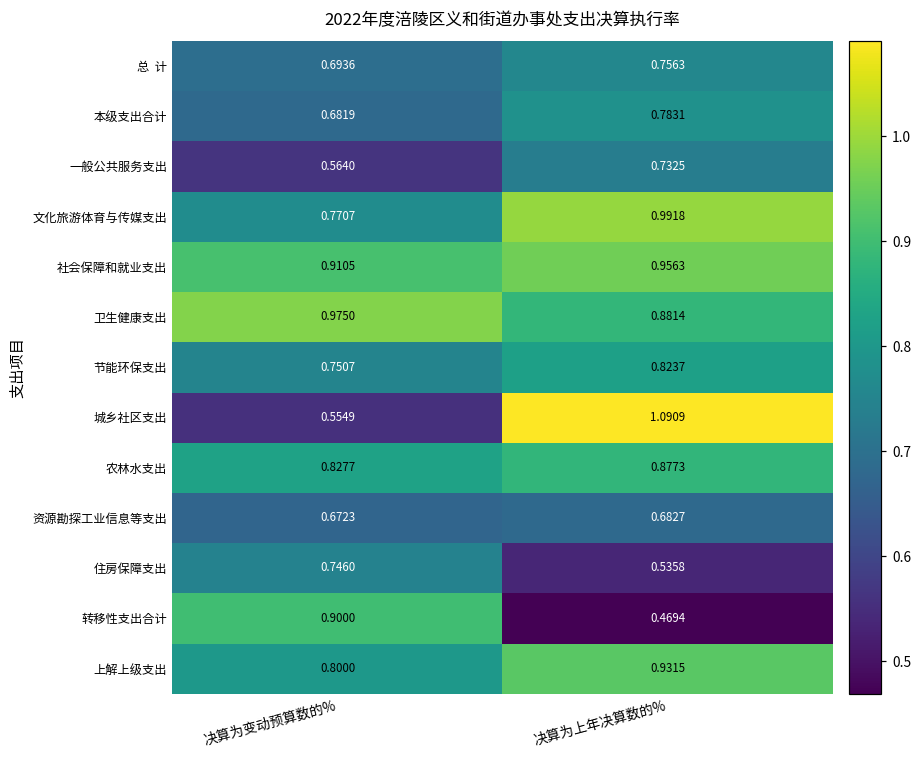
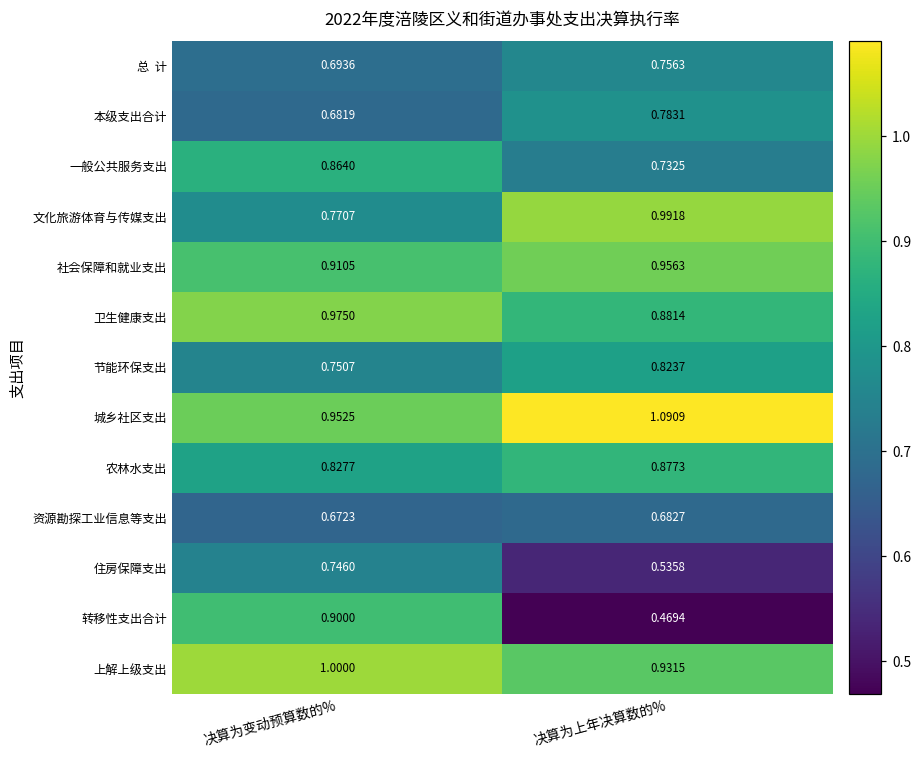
一般公共服务支出, 决算为变动预算数的%: 0.5640 -> 0.8640
城乡社区支出, 决算为变动预算数的%: 0.5549 -> 0.9525
上解上级支出, 决算为变动预算数的%: 0.8000 -> 1.0000
